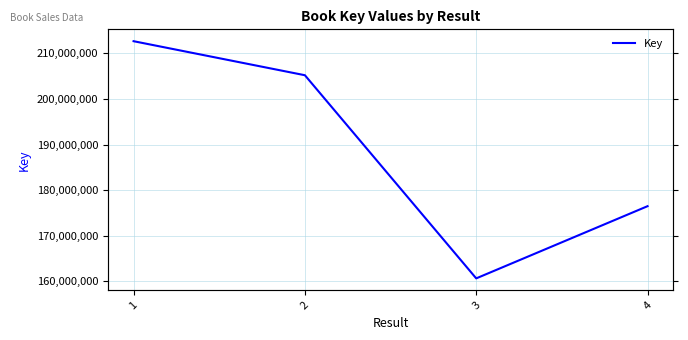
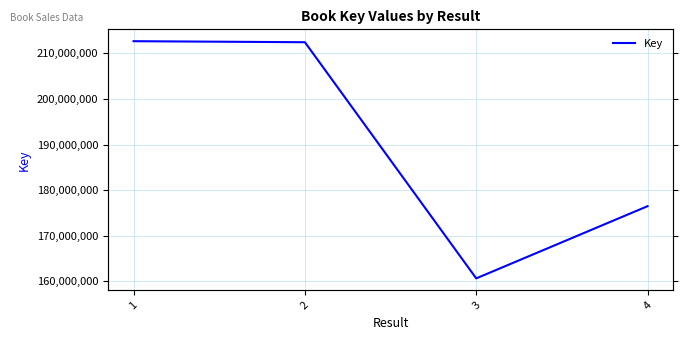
2: 205,000,000 -> 212,000,000
